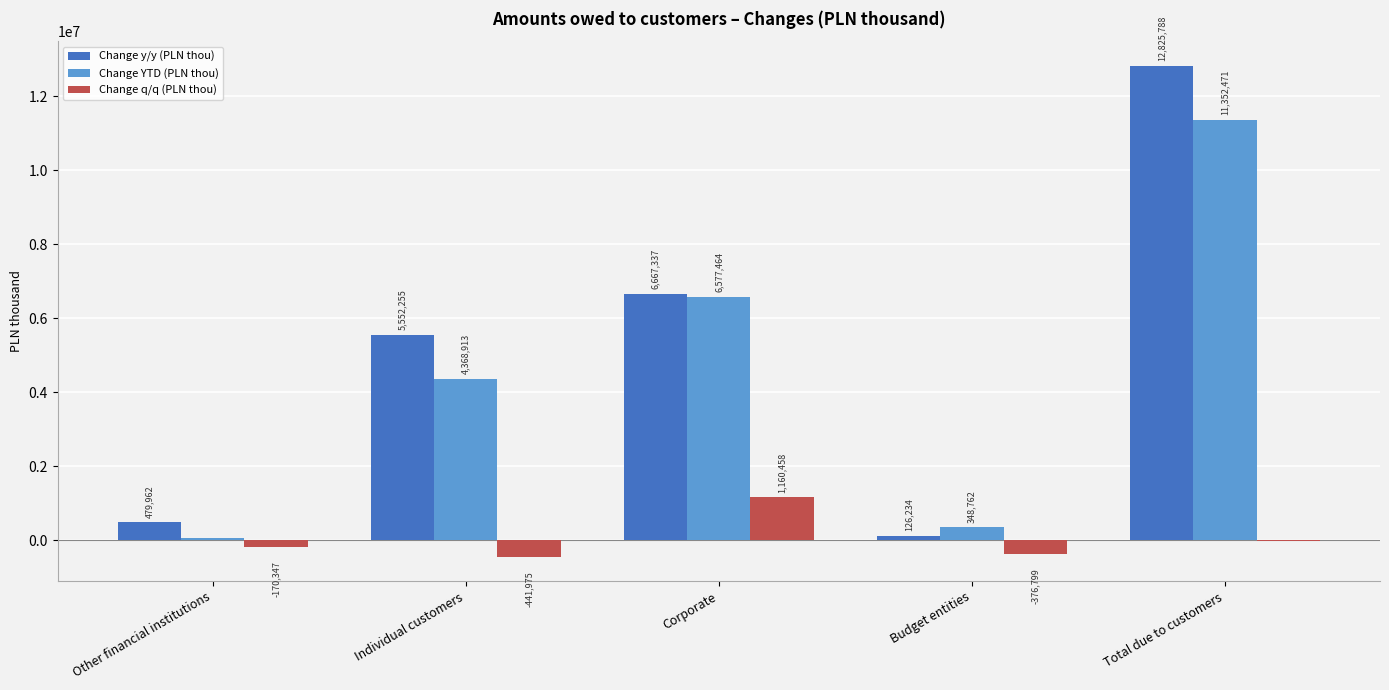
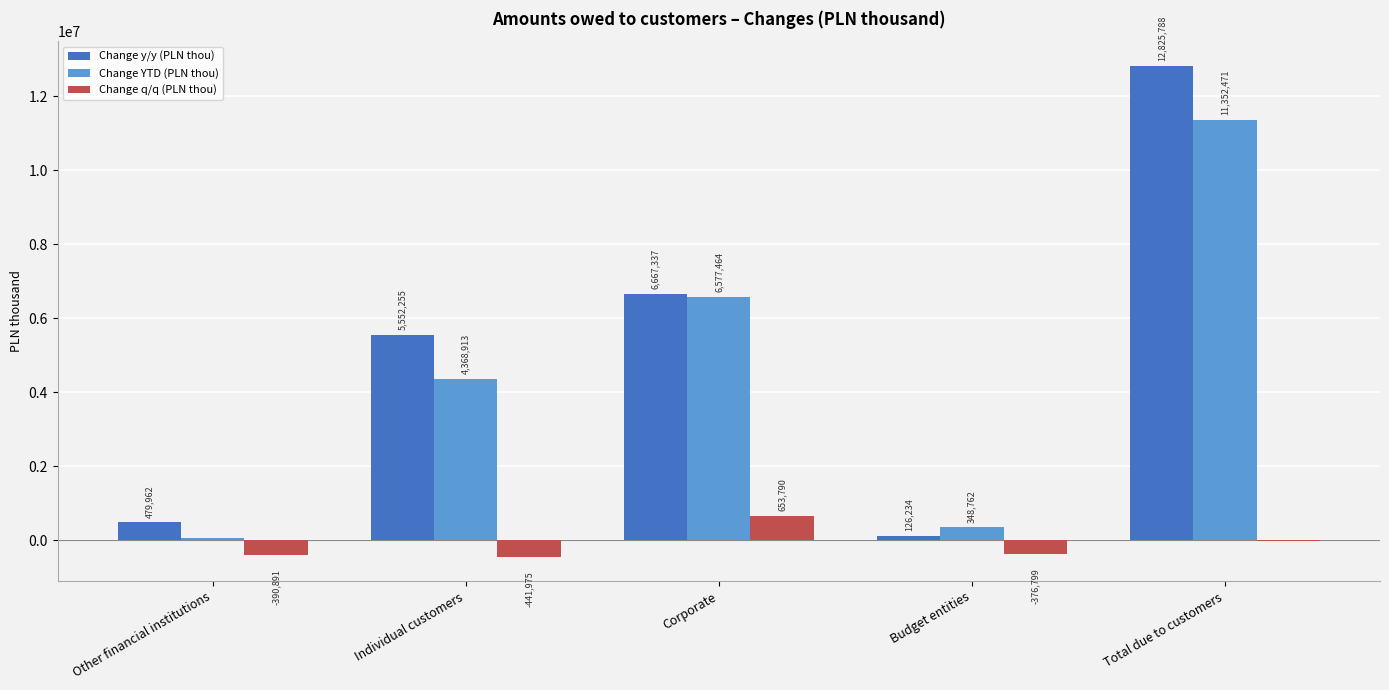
Change q/q (PLN thou), Other financial institutions: -170,347 -> -390,891
Change q/q (PLN thou), Corporate: 1,160,458 -> 653,790
